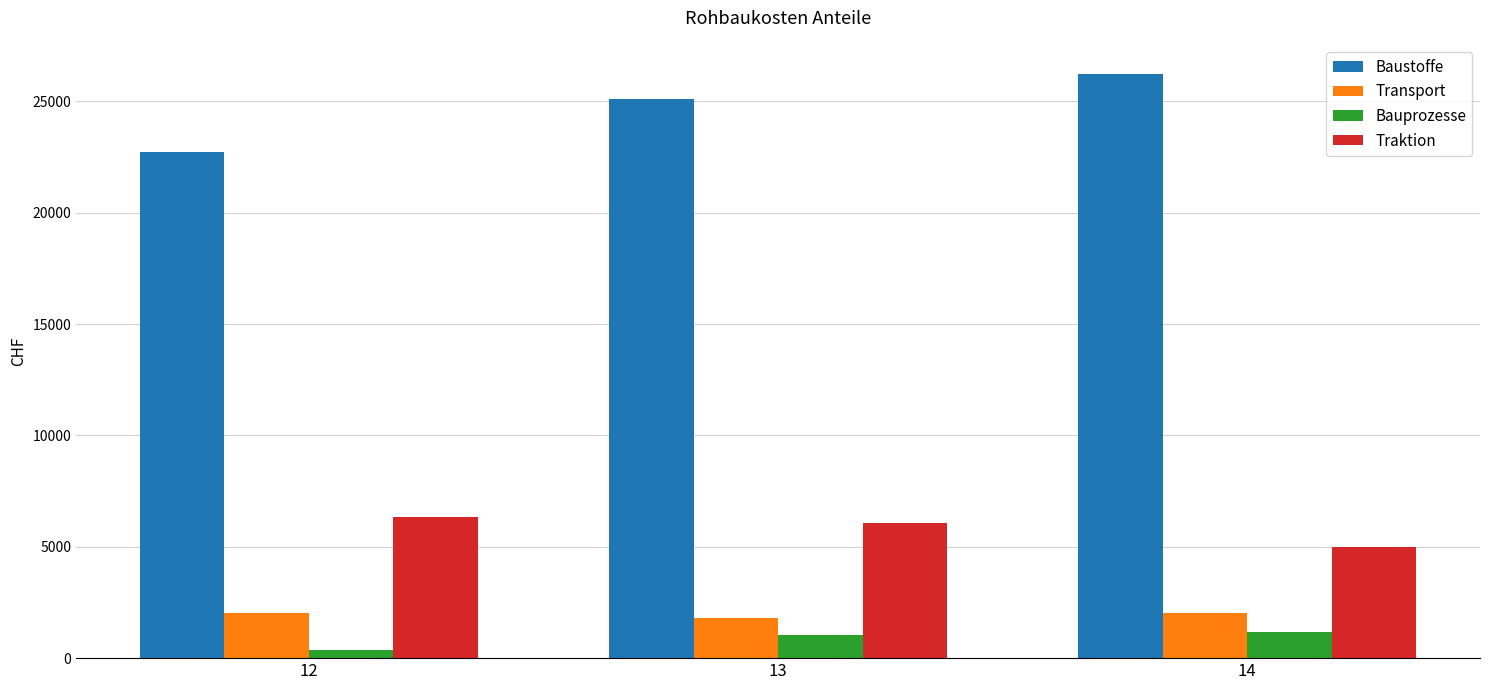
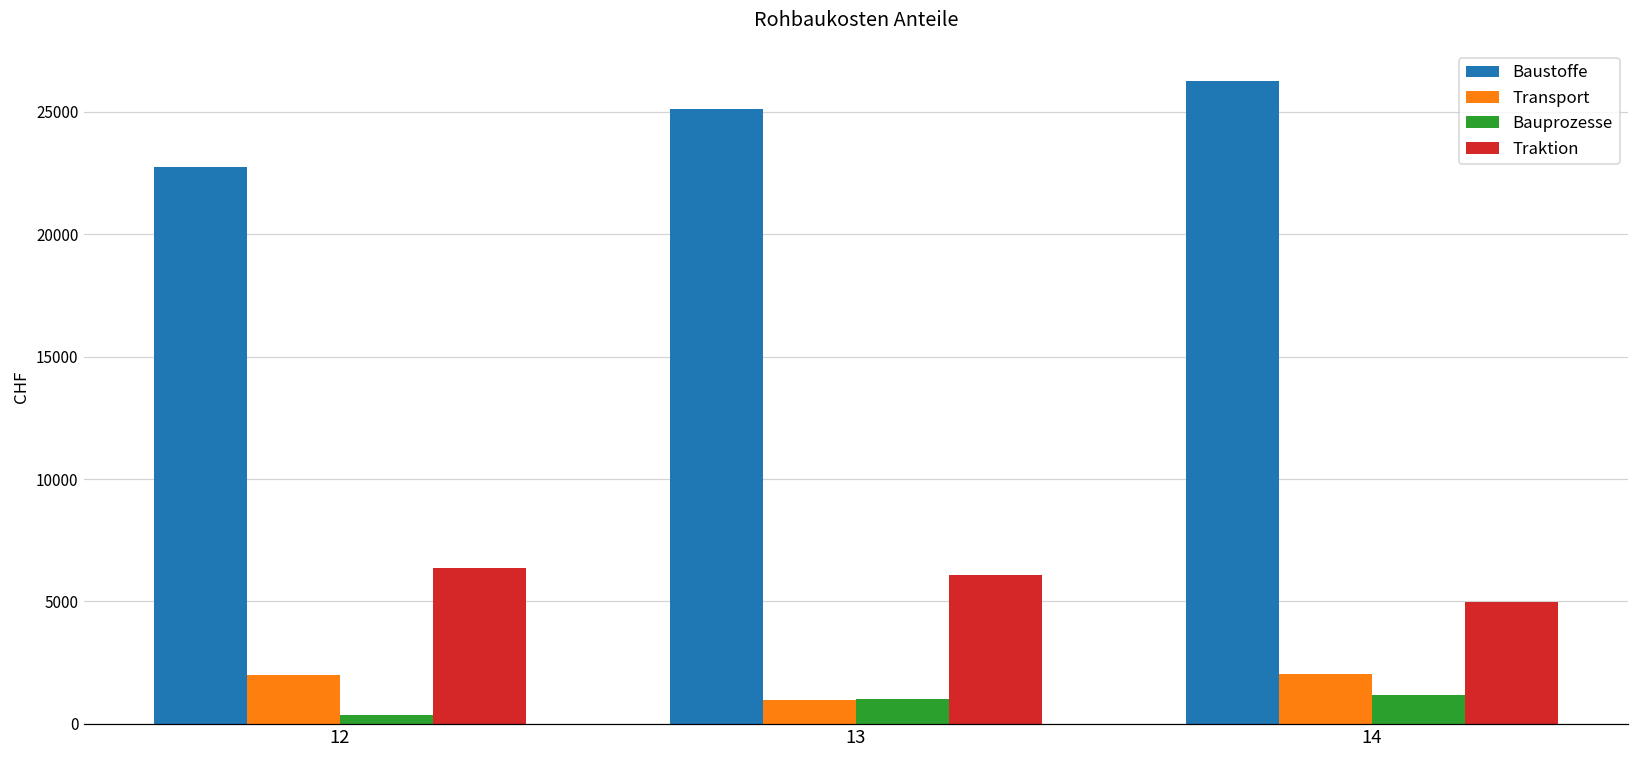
Transport, 13: 1800 -> 1000
